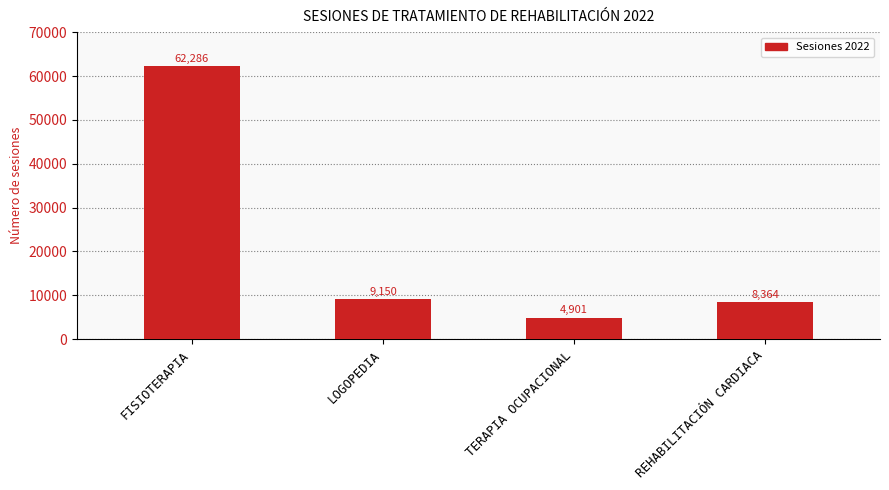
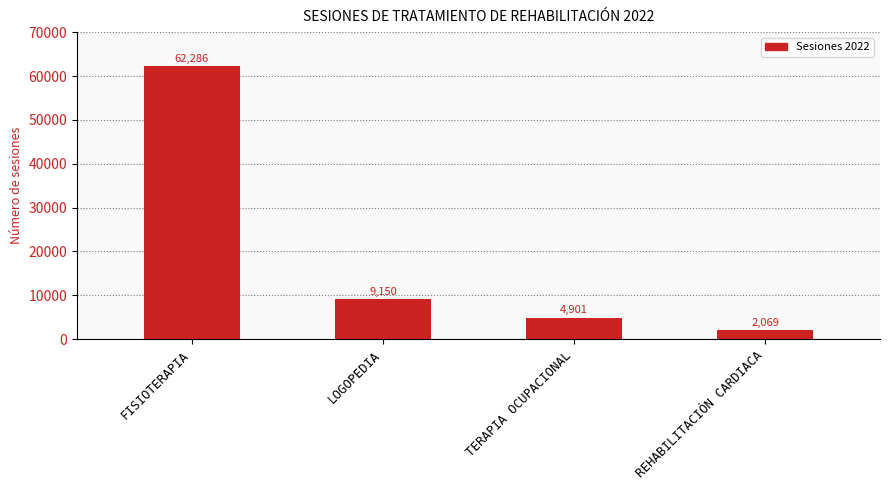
REHABILITACIÓN CARDIACA: 8,364 -> 2,069
